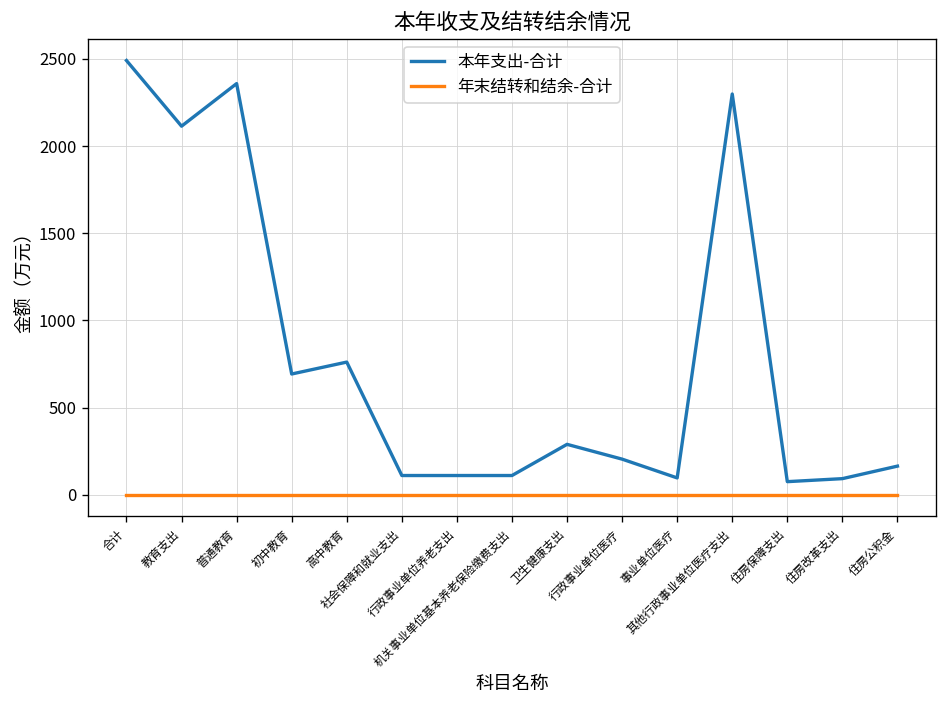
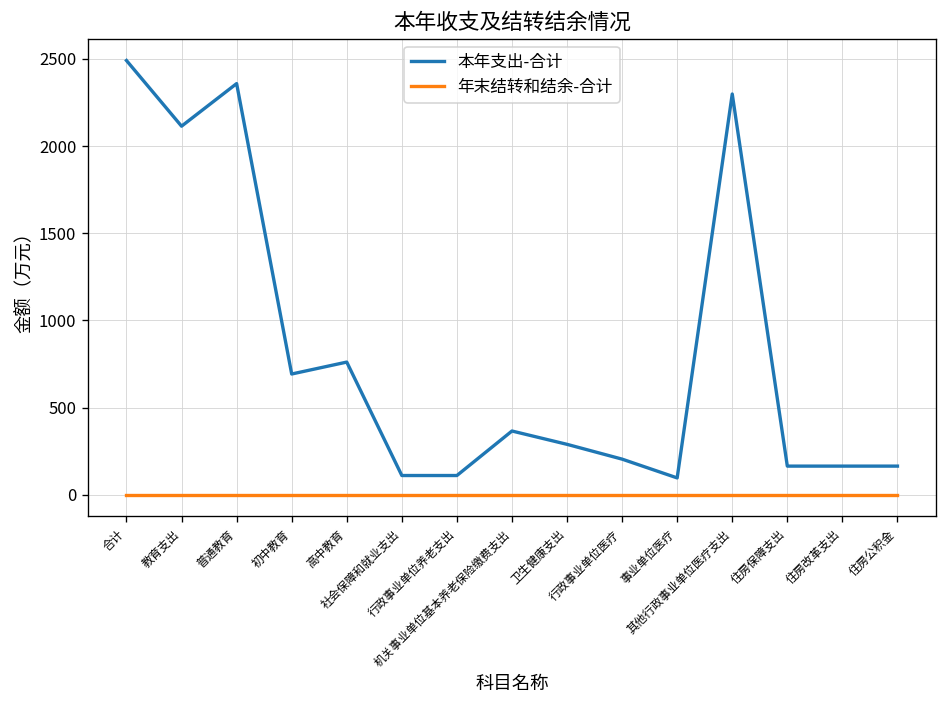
本年支出-合计, 机关事业单位基本养老保险缴费支出: 110 -> 370
本年支出-合计, 住房保障支出: 70 -> 160
本年支出-合计, 住房改革支出: 90 -> 160
